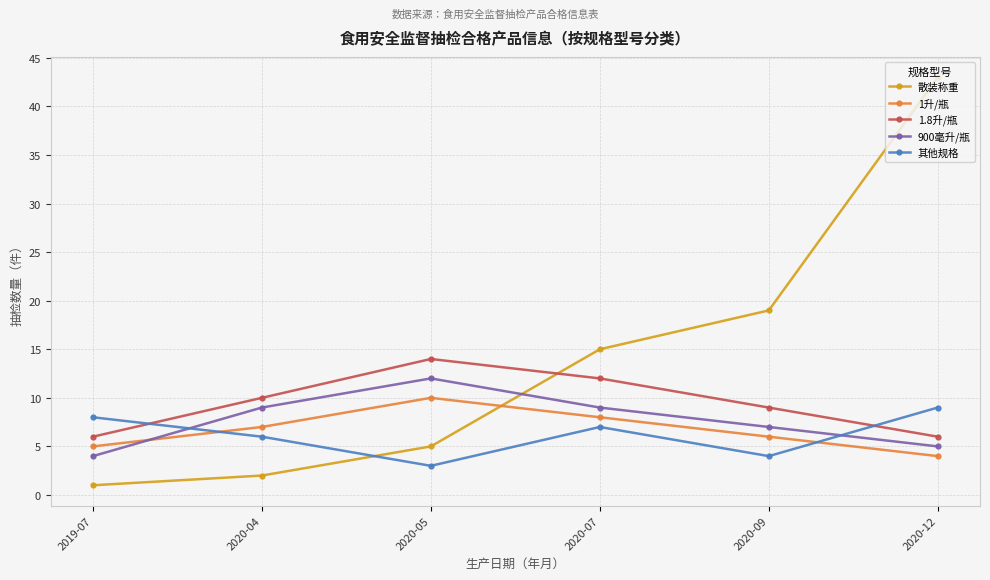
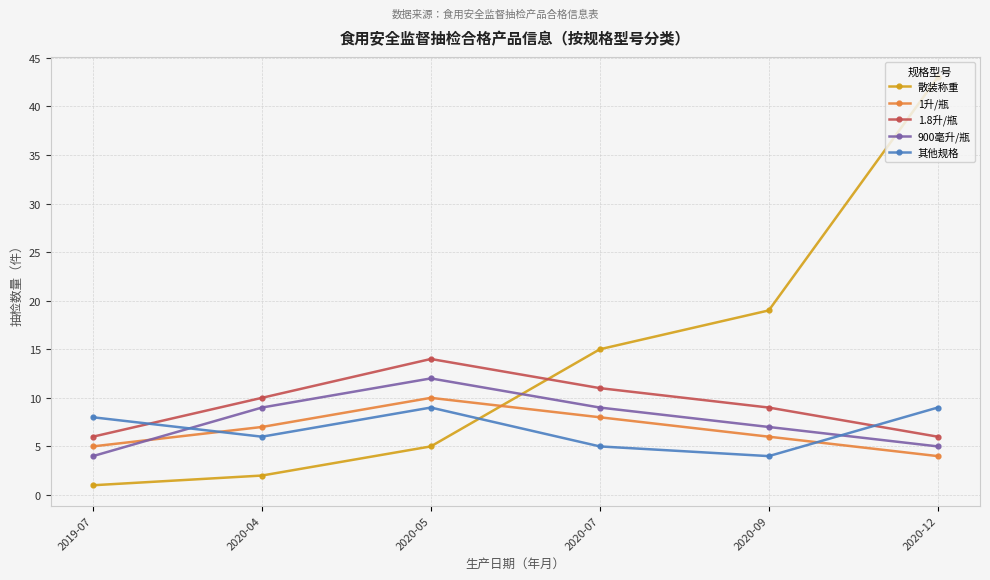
其他规格, 2020-05: 3 -> 9
1.8升/瓶, 2020-07: 12 -> 11
其他规格, 2020-07: 7 -> 5
